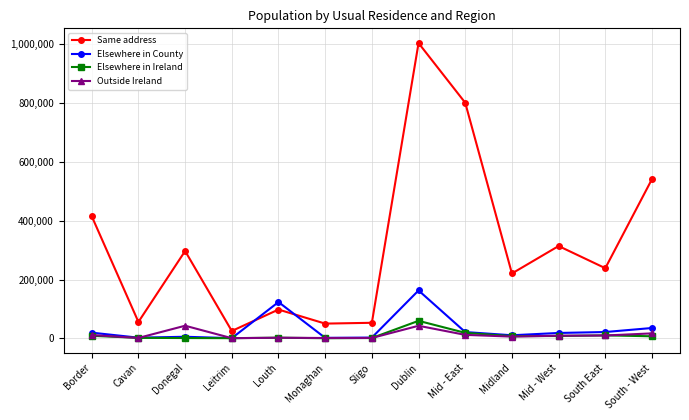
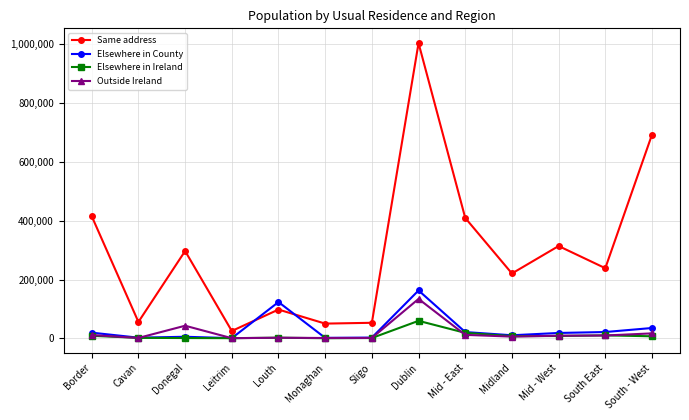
Outside Ireland, Dublin: 40,000 -> 130,000
Same address, Mid - East: 800,000 -> 410,000
Same address, South - West: 540,000 -> 690,000
